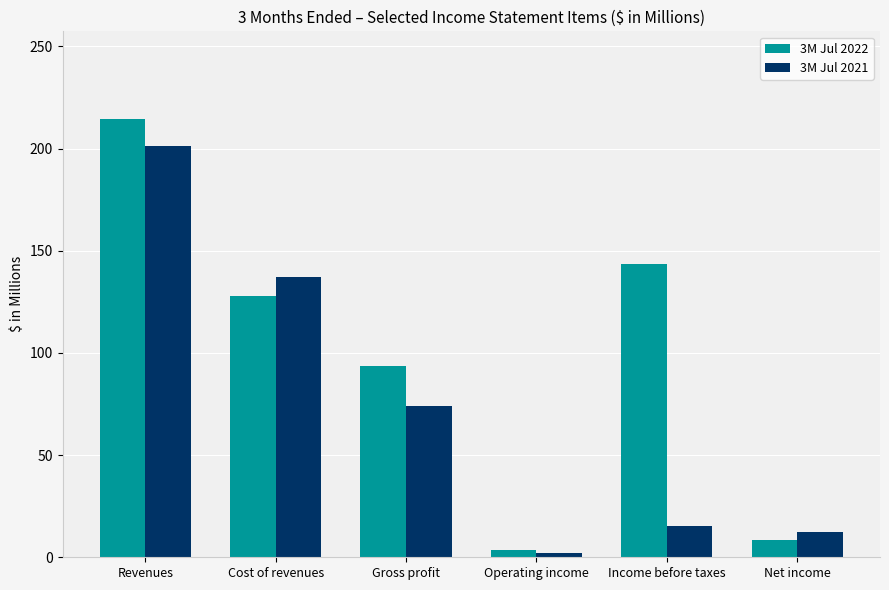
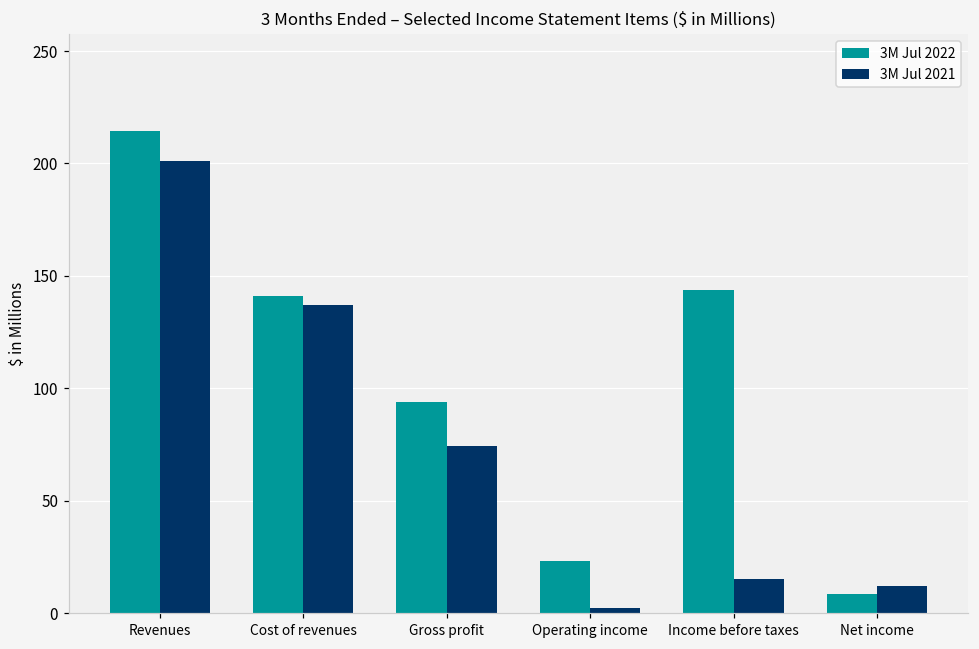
3M Jul 2022, Cost of revenues: 128 -> 141
3M Jul 2022, Operating income: 4 -> 23
